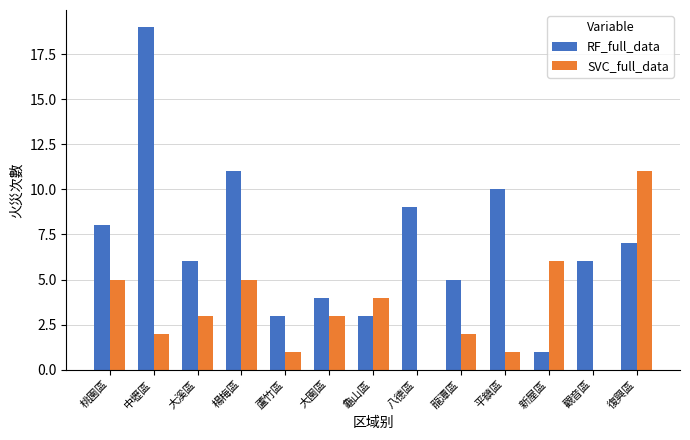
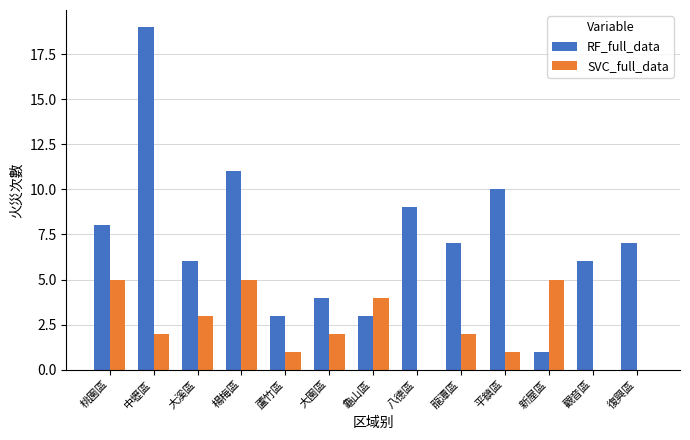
SVC_full_data, 大園區: 3 -> 2
RF_full_data, 龍潭區: 5 -> 7
SVC_full_data, 新屋區: 6 -> 5
SVC_full_data, 復興區: 11 -> 0
